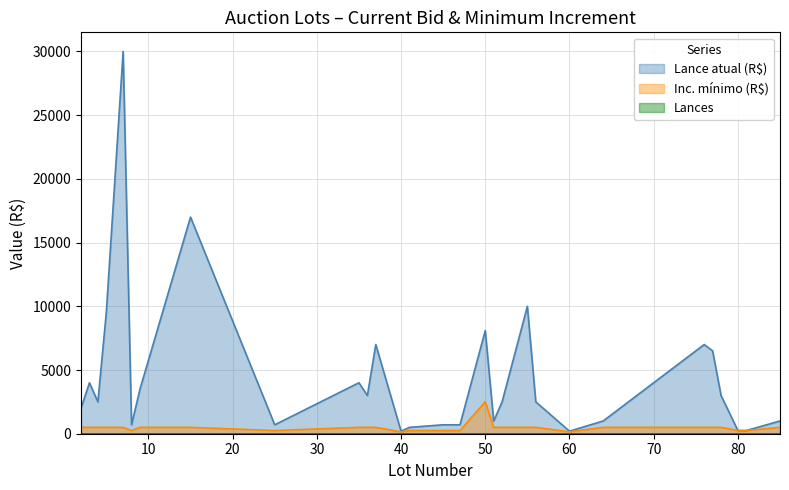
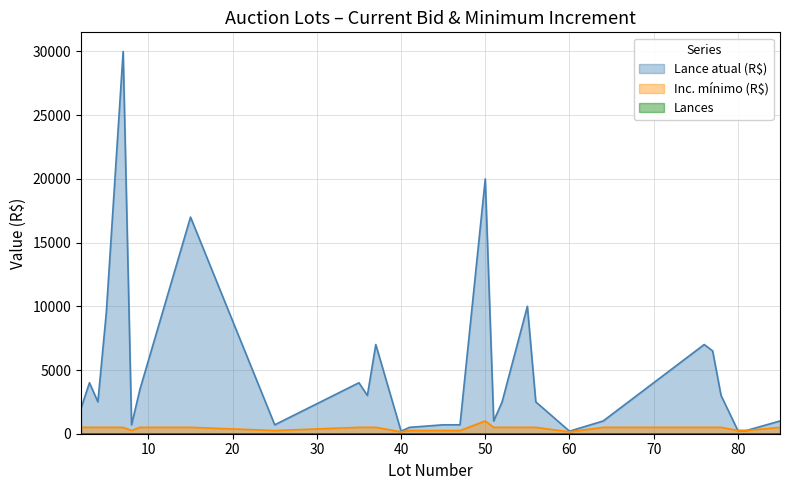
Lance atual (R$), 50: 8100 -> 20000
Inc. mínimo (R$), 50: 2500 -> 1000
